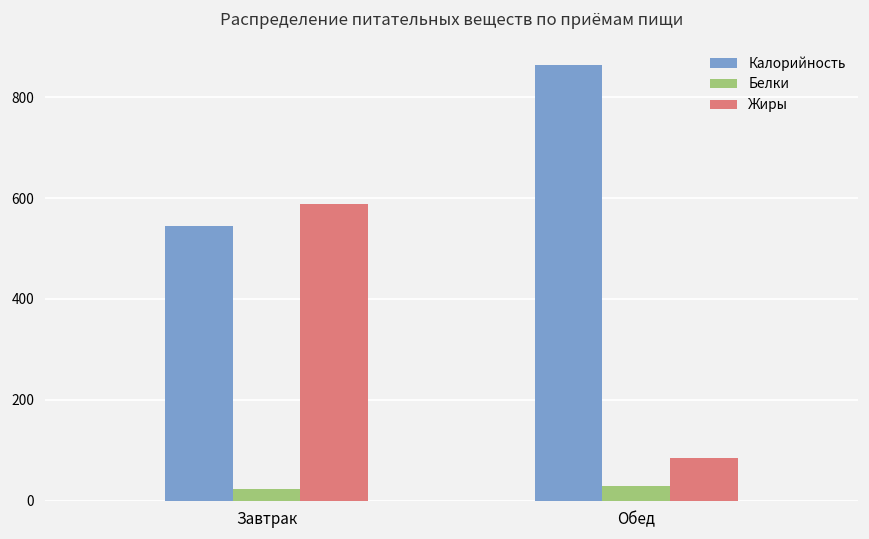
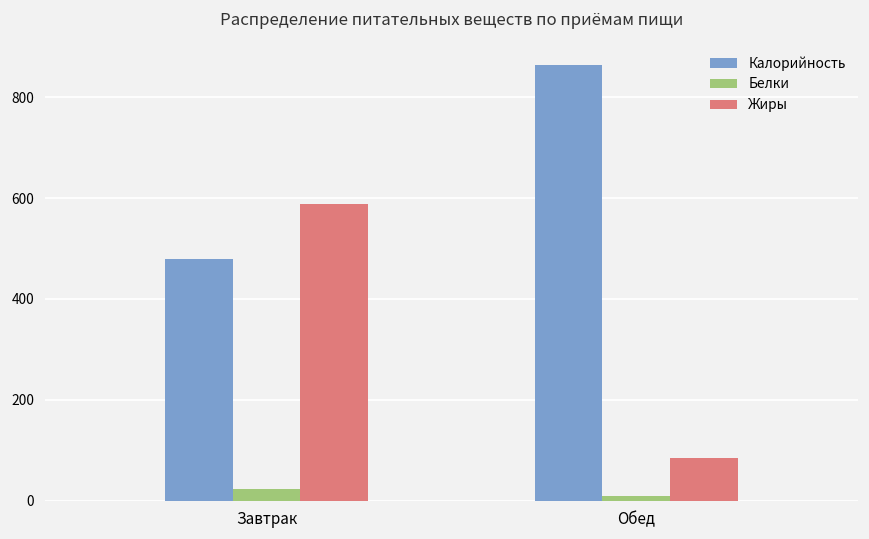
Калорийность, Завтрак: 550 -> 480
Белки, Обед: 30 -> 10
